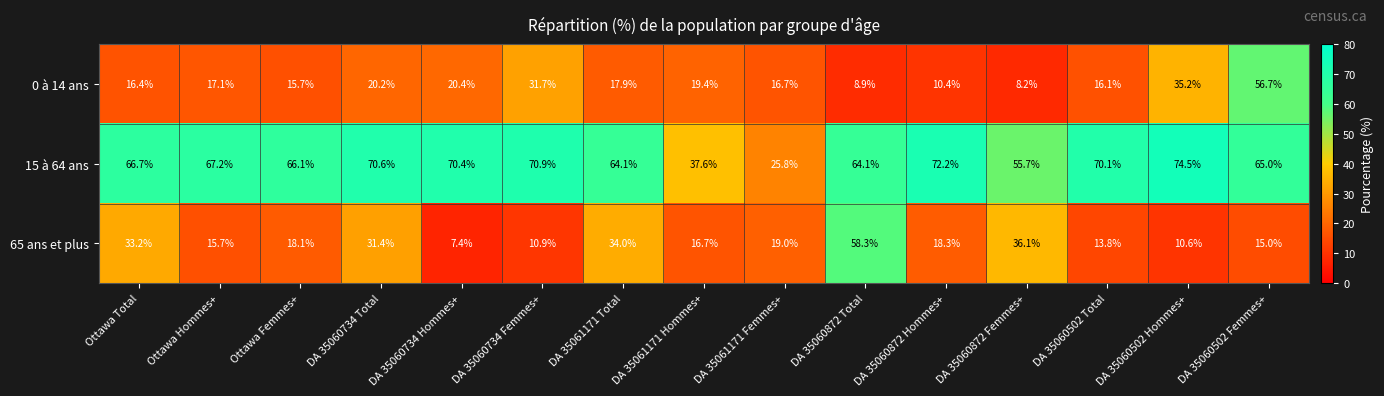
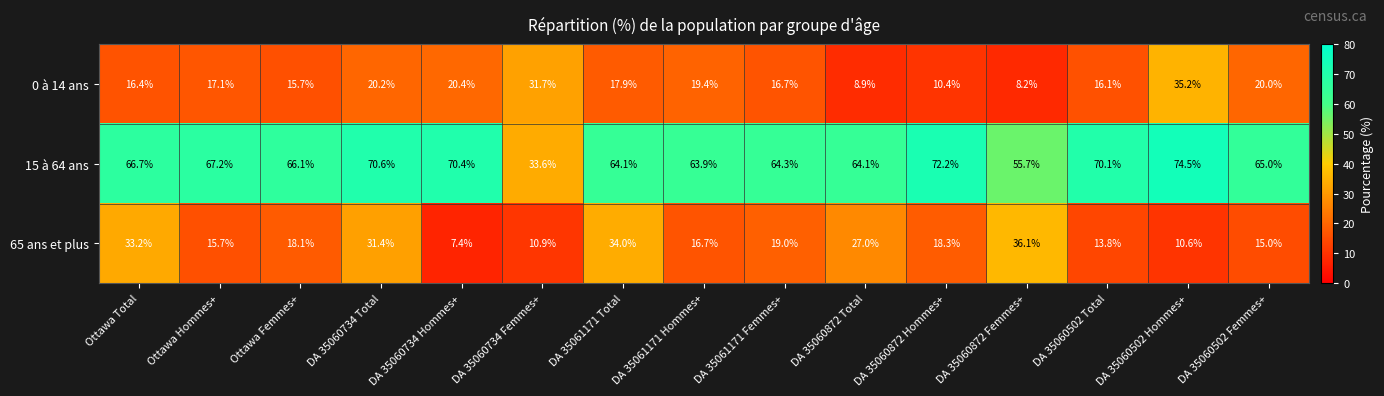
0 à 14 ans, DA 35060502 Femmes+: 56.7% -> 20.0%
15 à 64 ans, DA 35060734 Femmes+: 70.9% -> 33.6%
15 à 64 ans, DA 35061171 Hommes+: 37.6% -> 63.9%
15 à 64 ans, DA 35061171 Femmes+: 25.8% -> 64.3%
65 ans et plus, DA 35060872 Total: 58.3% -> 27.0%
